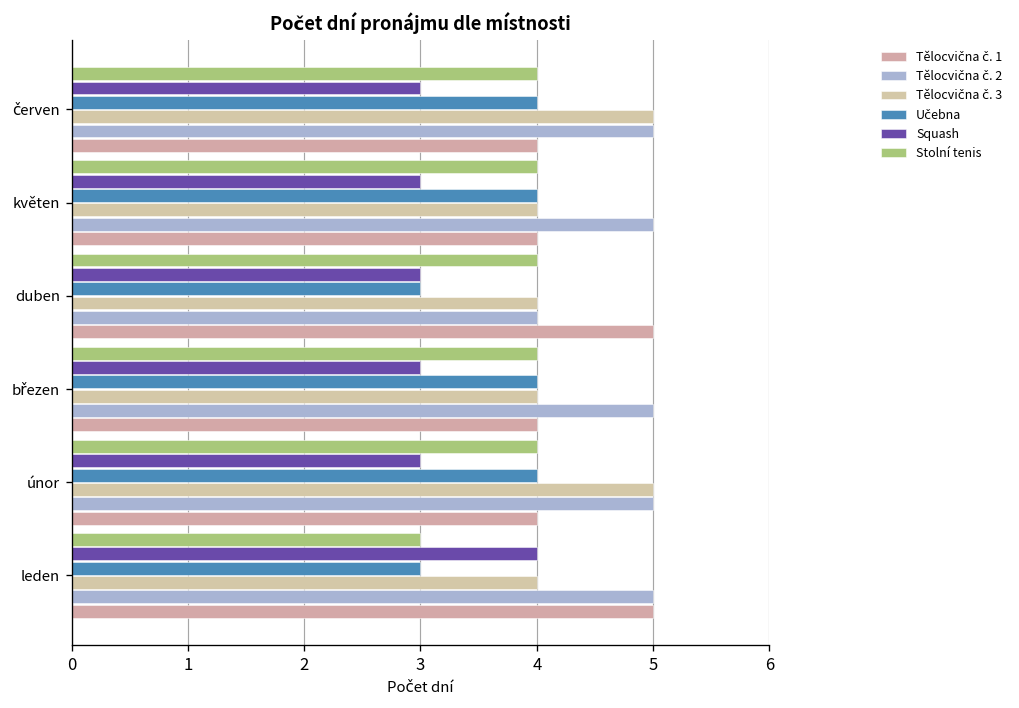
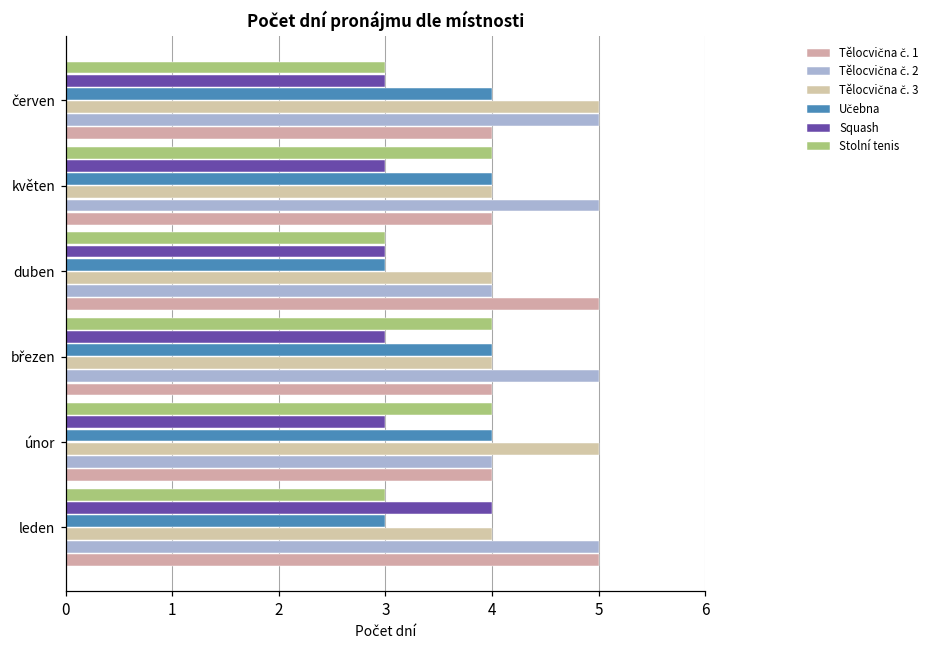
Stolní tenis, červen: 4 -> 3
Stolní tenis, duben: 4 -> 3
Tělocvična č. 2, únor: 5 -> 4
